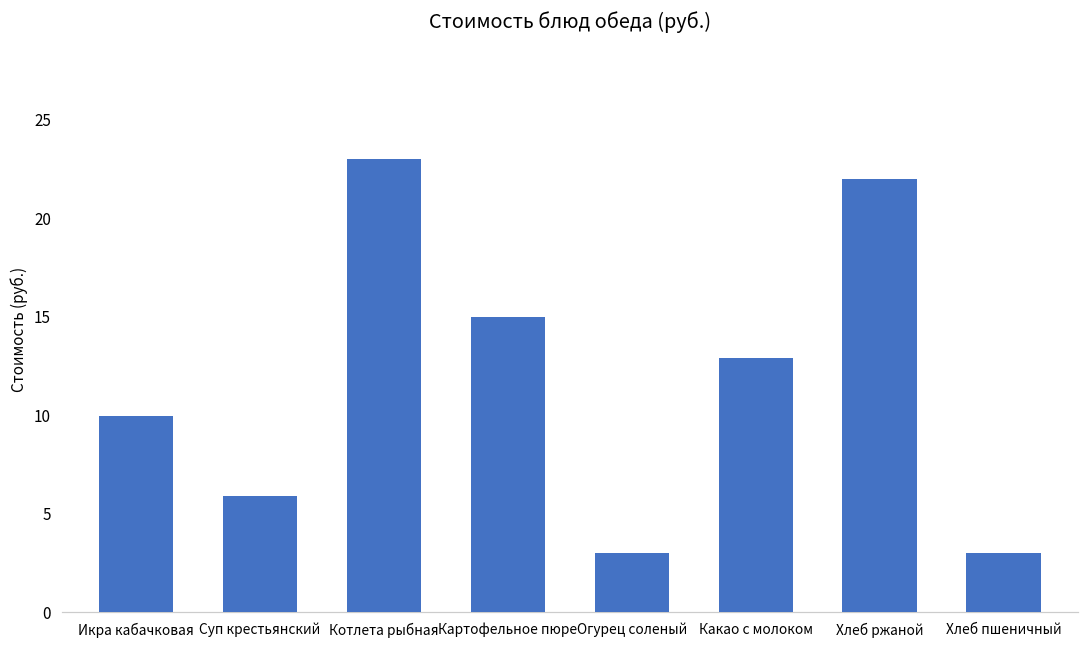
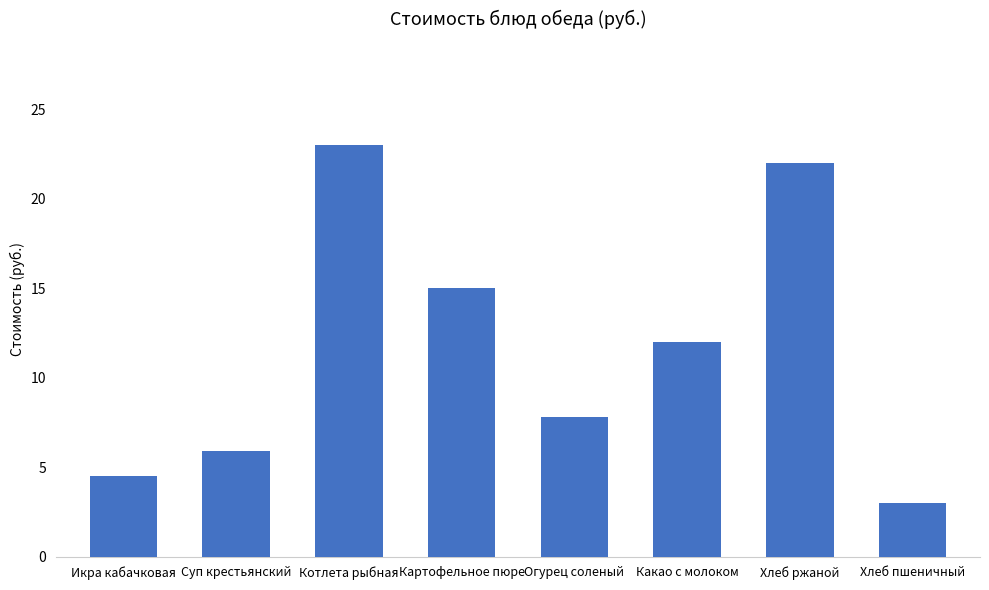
Икра кабачковая: 10.0 -> 4.5
Огурец соленый: 3.0 -> 7.8
Какао с молоком: 12.9 -> 12.0
